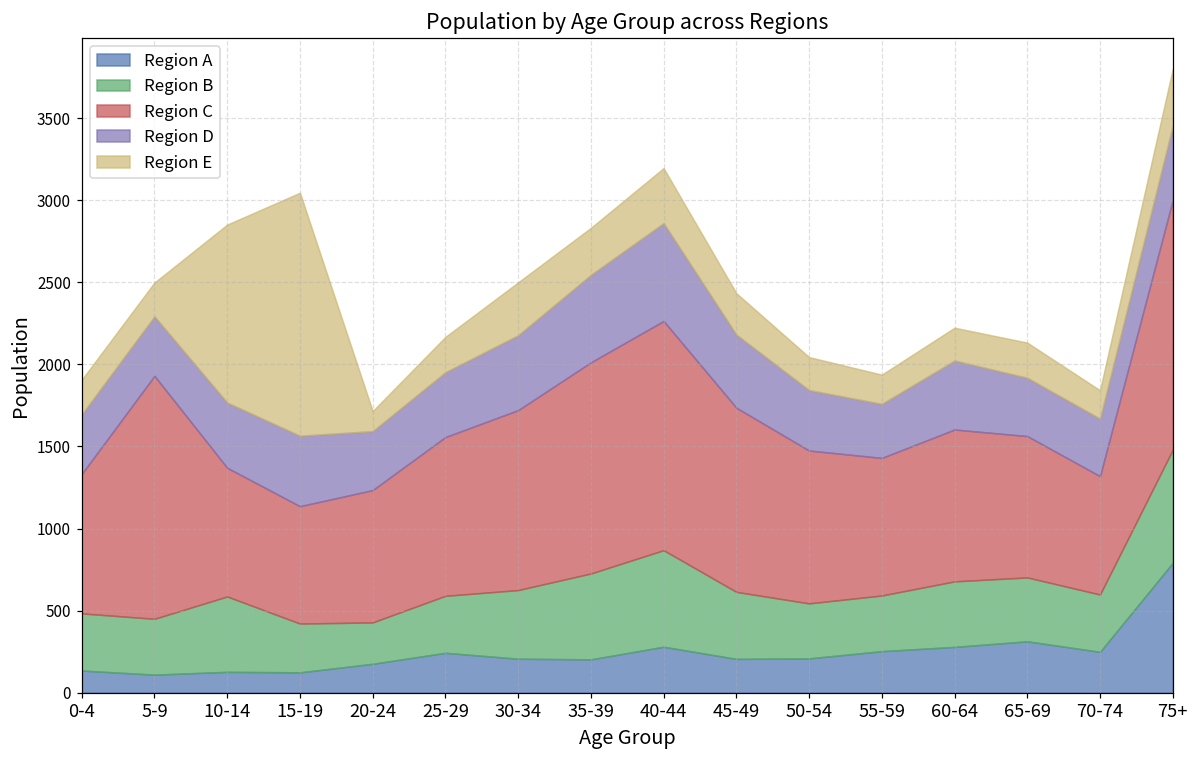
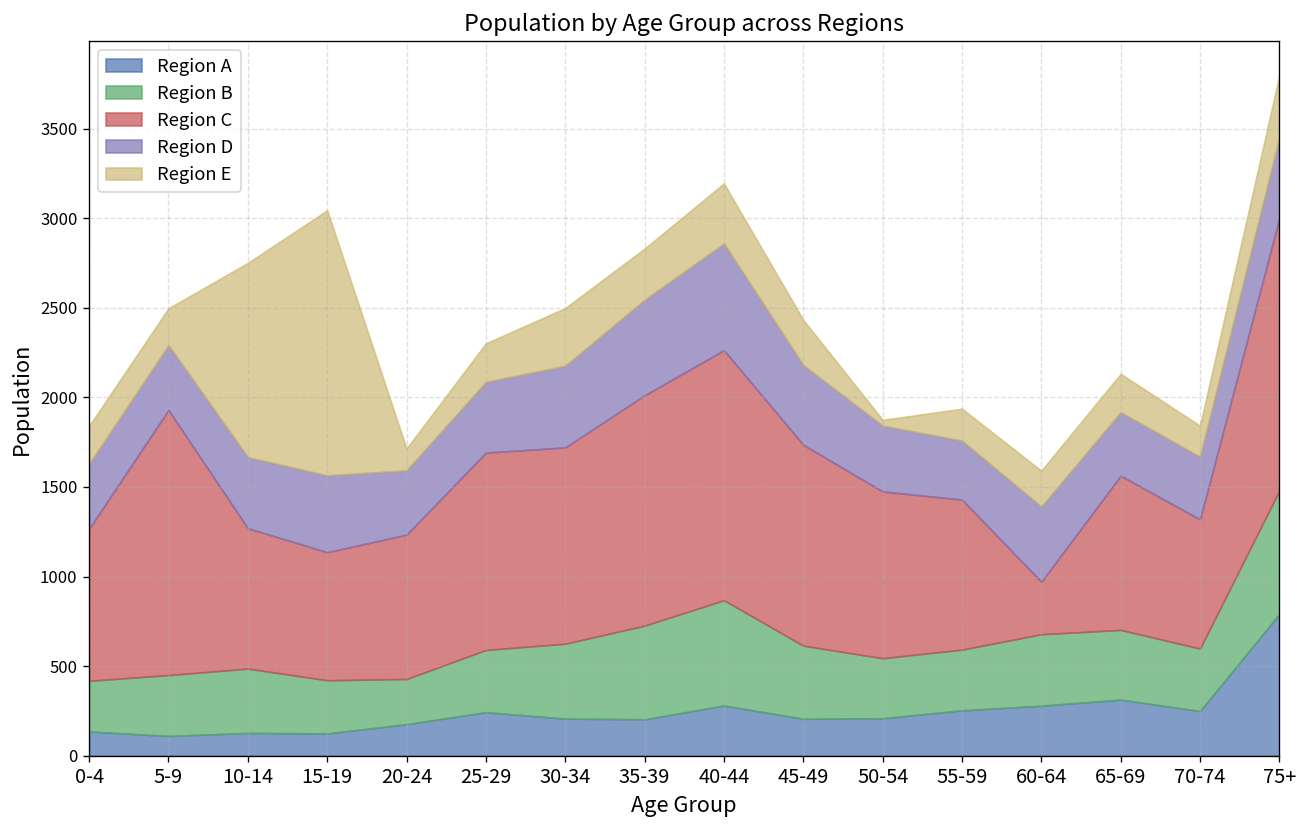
Region B, 0-4: 350 -> 280
Region B, 10-14: 460 -> 360
Region C, 25-29: 970 -> 1100
Region E, 50-54: 200 -> 30
Region C, 60-64: 930 -> 290
